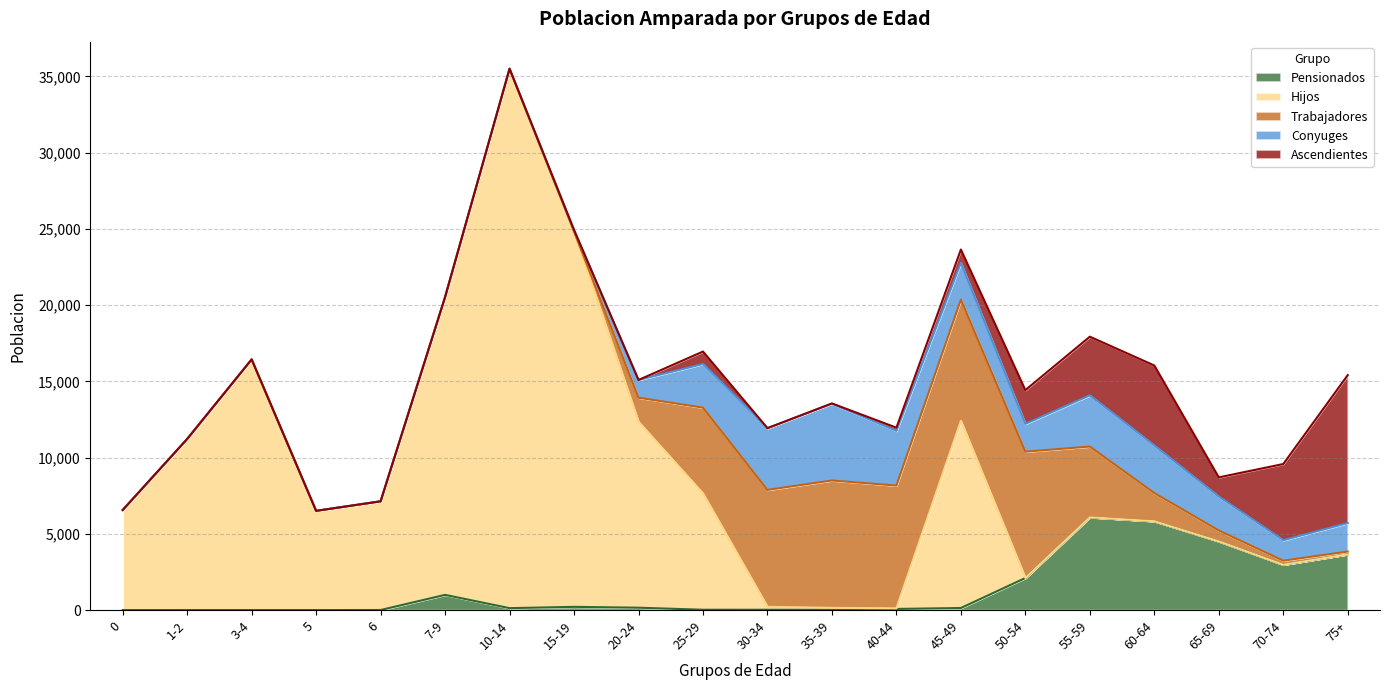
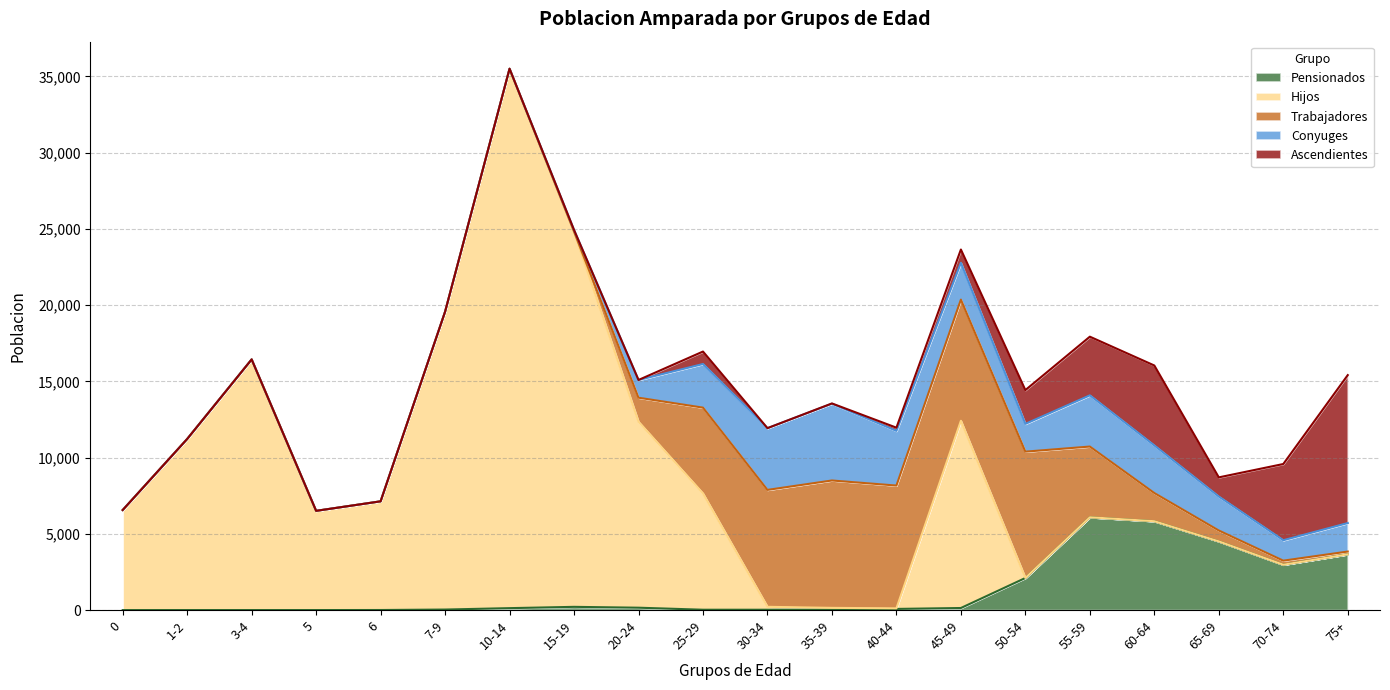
Pensionados, 7-9: 1,000 -> 0
